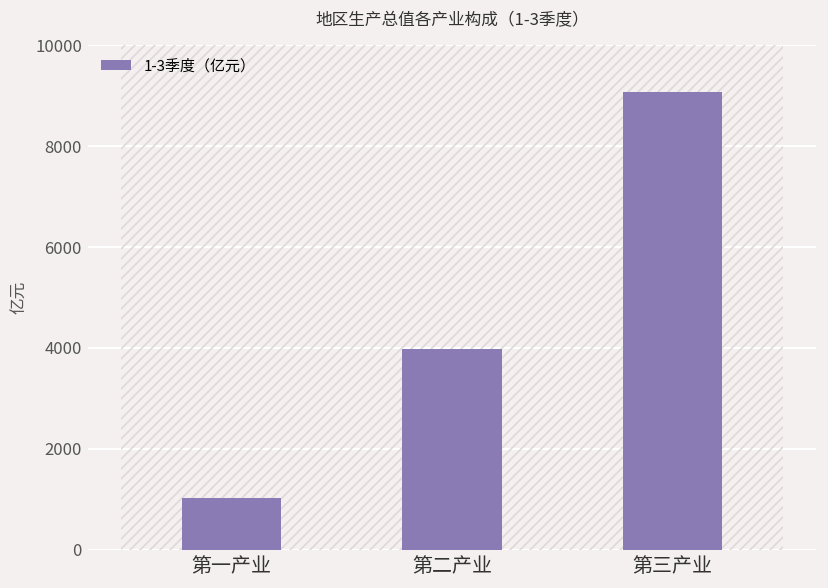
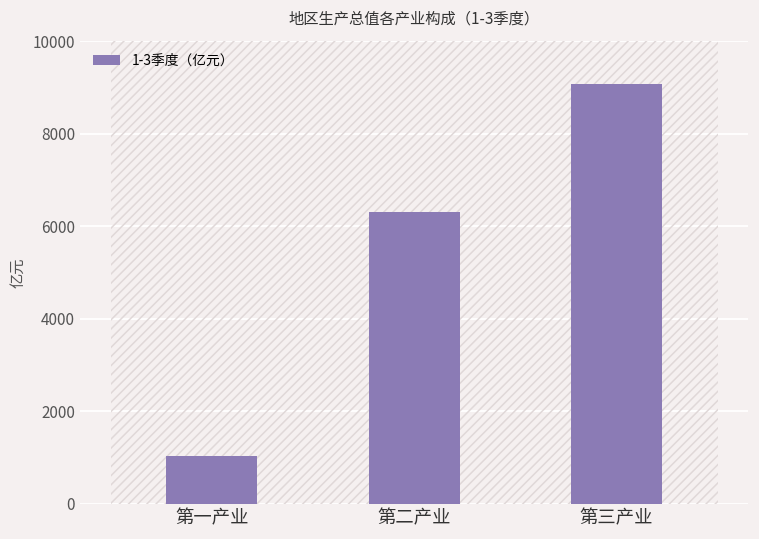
1-3季度（亿元）, 第二产业: 4000 -> 6300
